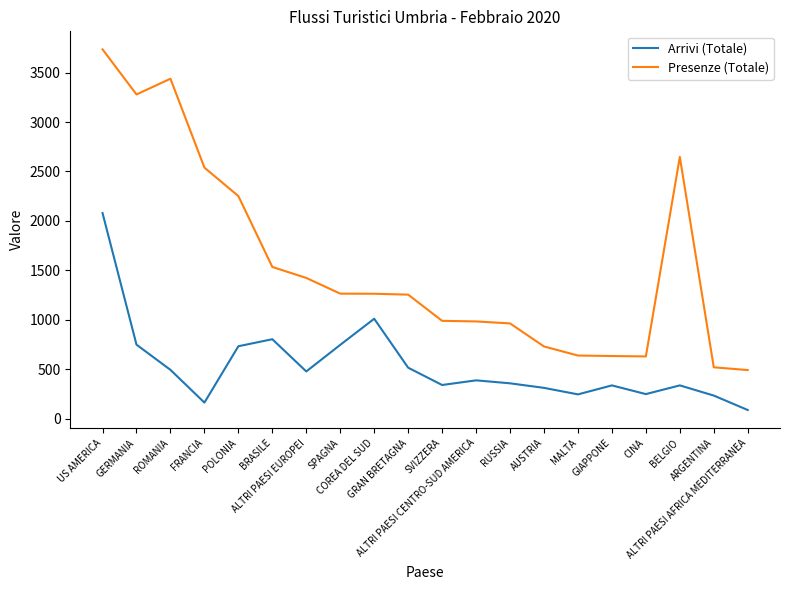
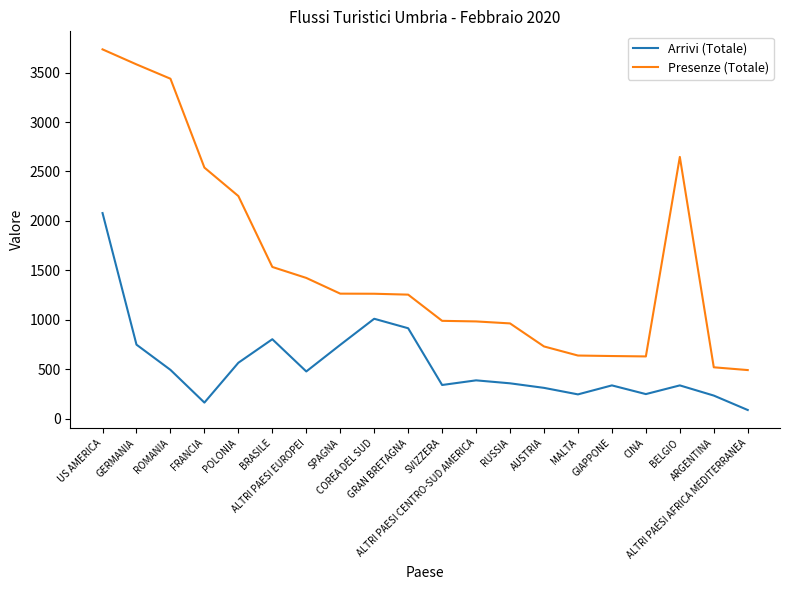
Presenze (Totale), GERMANIA: 3300 -> 3600
Arrivi (Totale), POLONIA: 700 -> 600
Arrivi (Totale), GRAN BRETAGNA: 500 -> 900
